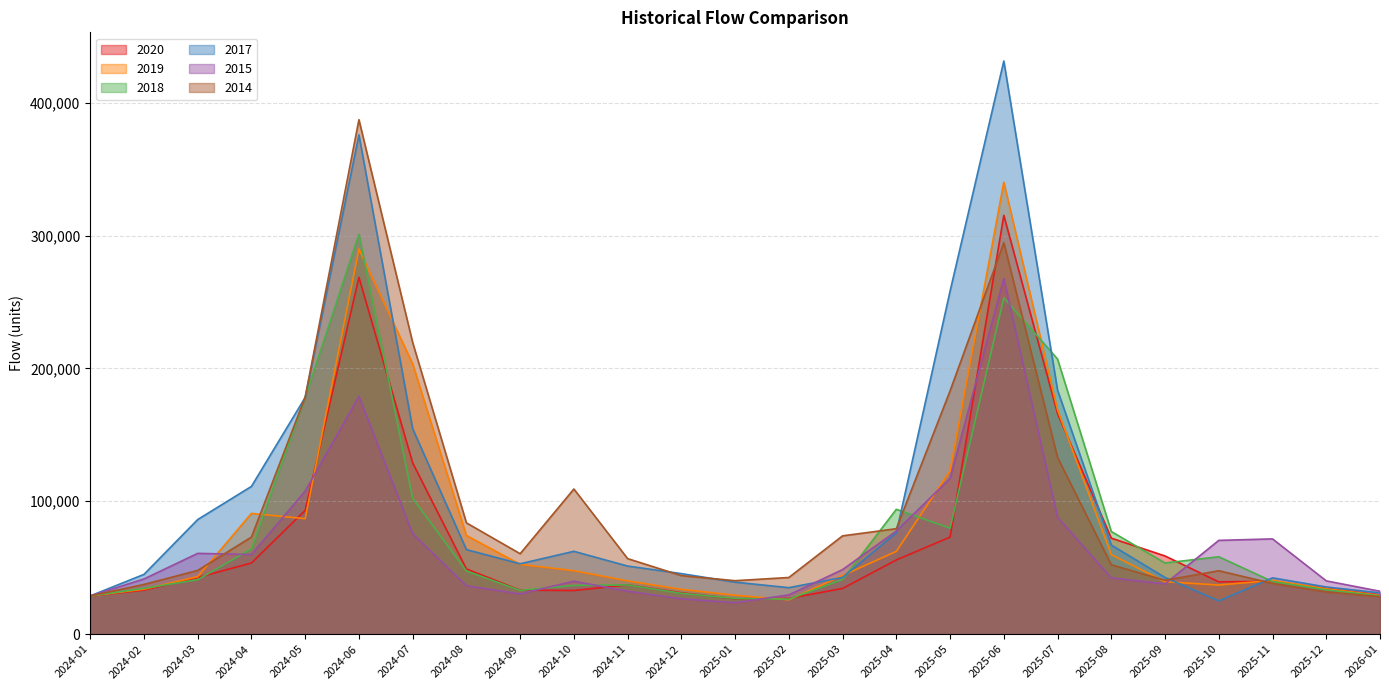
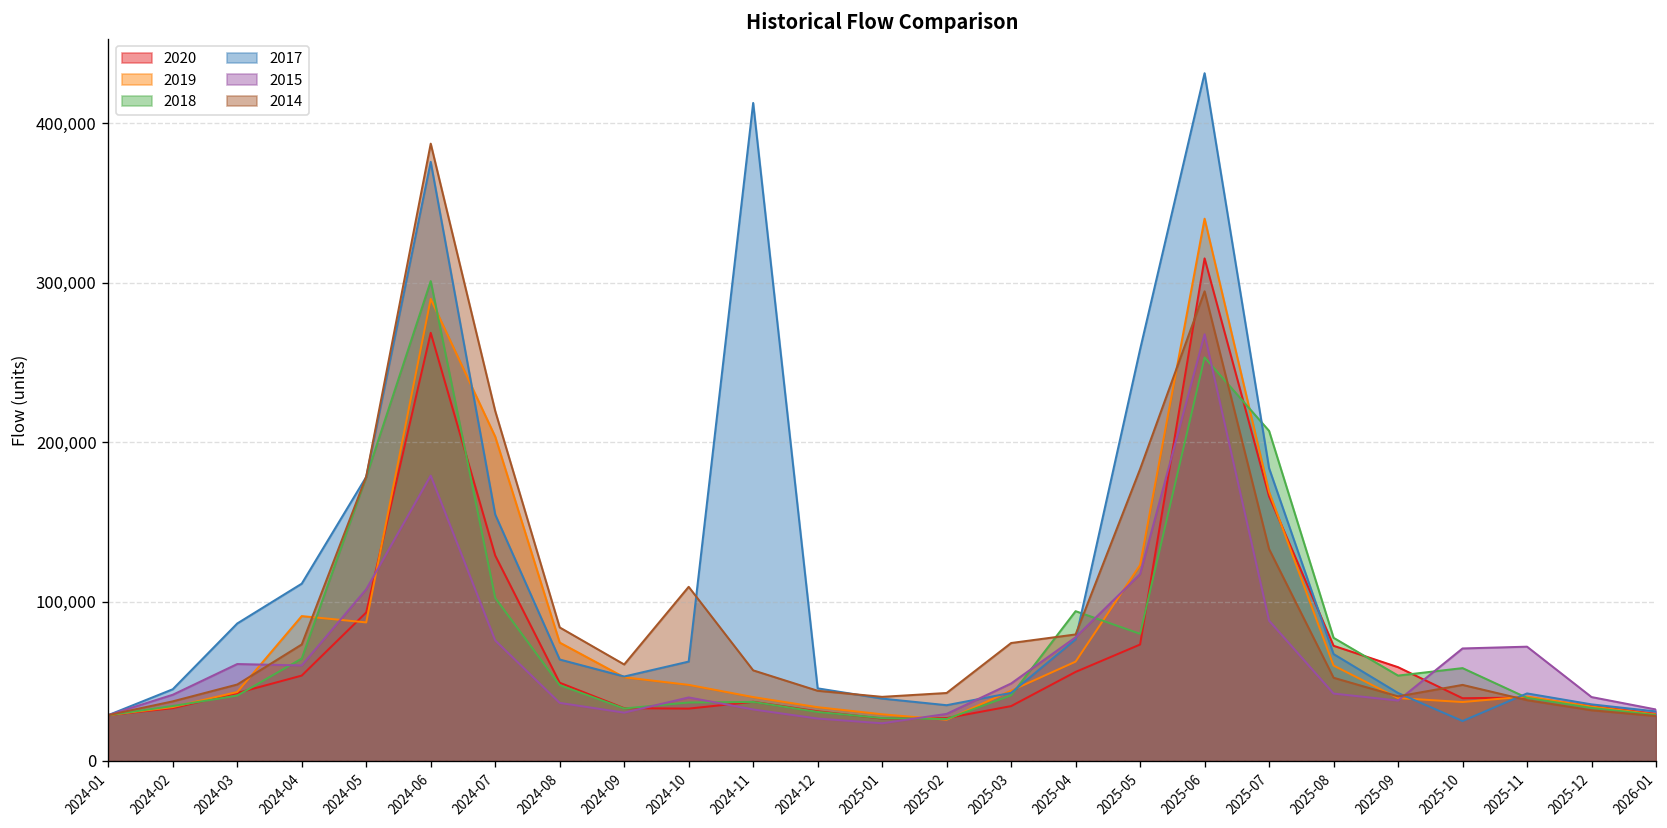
2017, 2024-11: 51,000 -> 413,000
